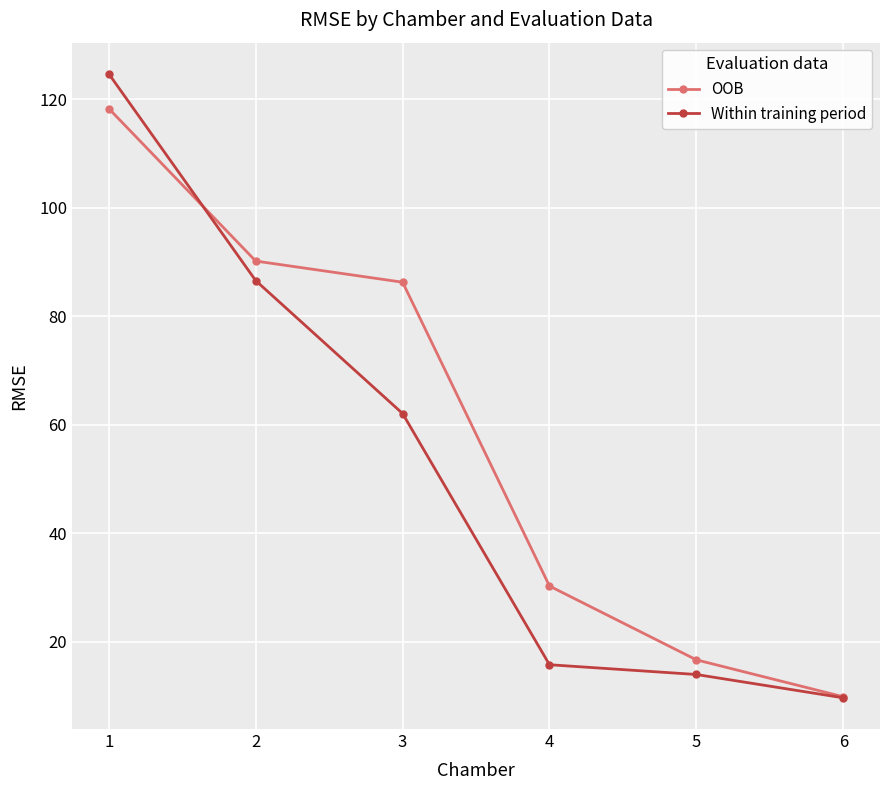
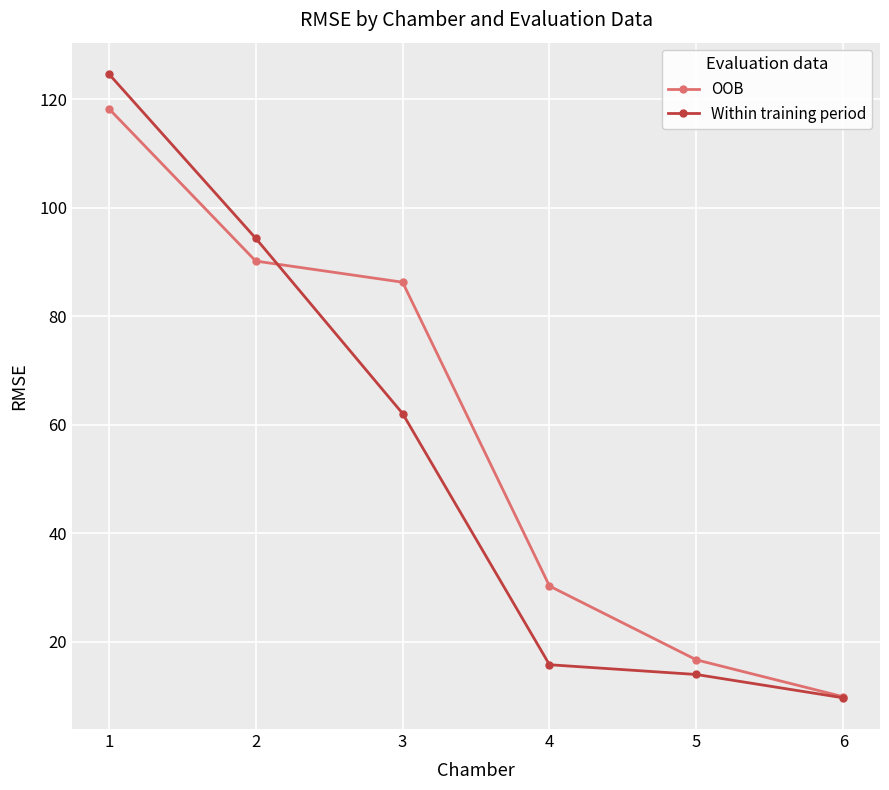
Within training period, 2: 87 -> 94
